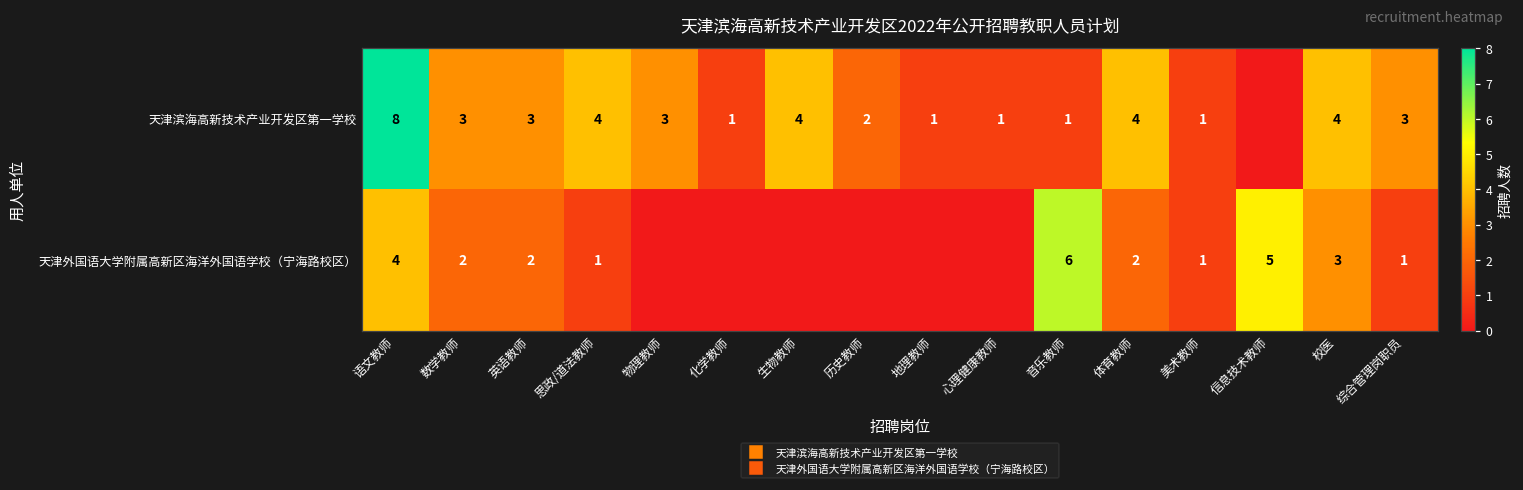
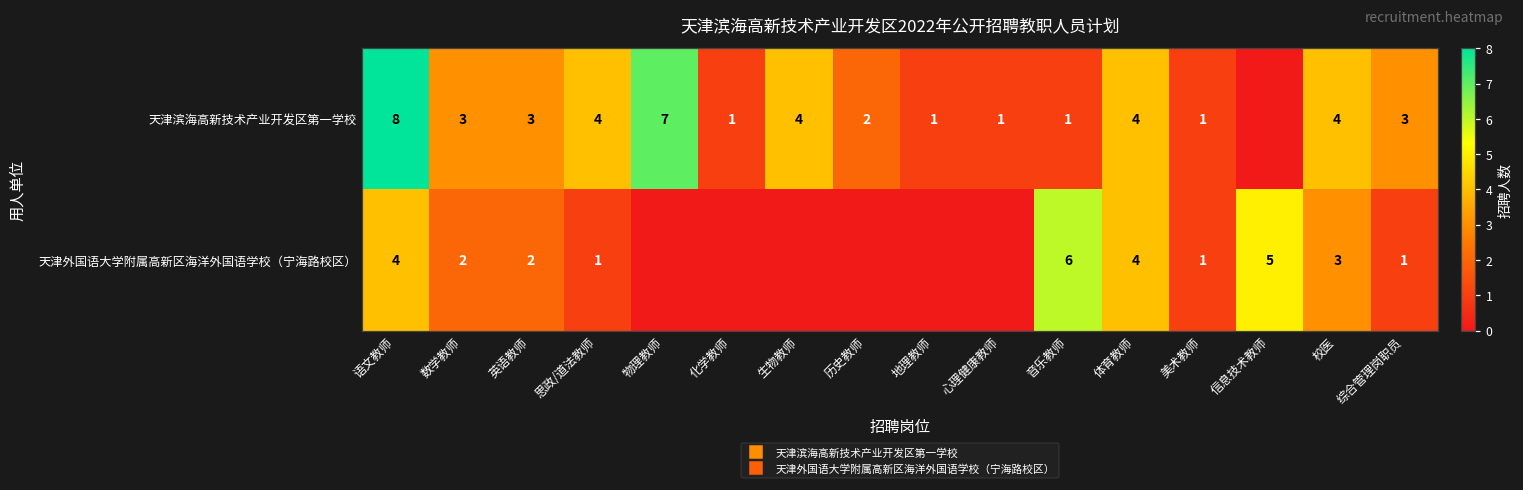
天津滨海高新技术产业开发区第一学校, 物理教师: 3 -> 7
天津外国语大学附属高新区海洋外国语学校（宁海路校区）, 体育教师: 2 -> 4
